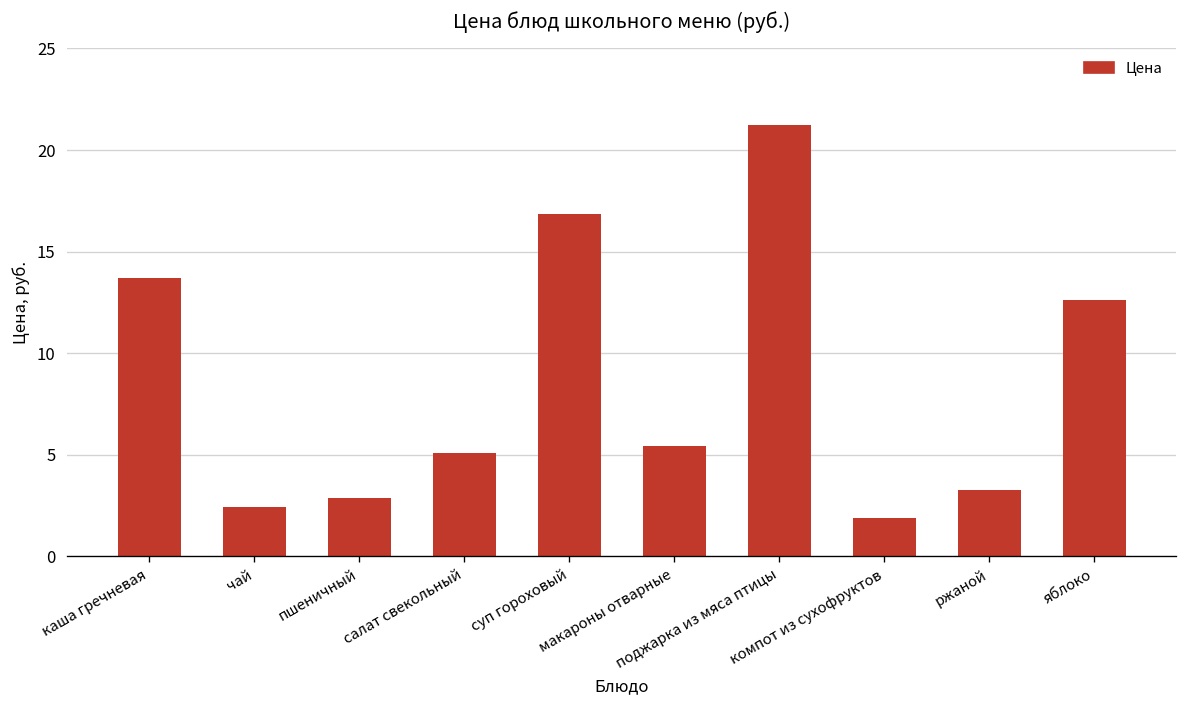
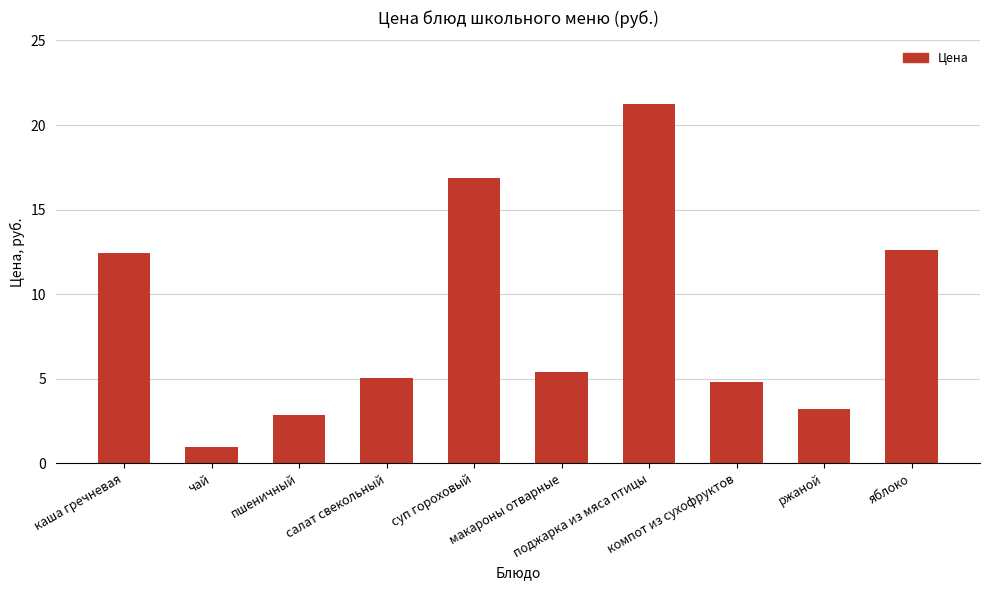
каша гречневая: 13.7 -> 12.4
чай: 2.4 -> 1.0
компот из сухофруктов: 1.9 -> 4.8
